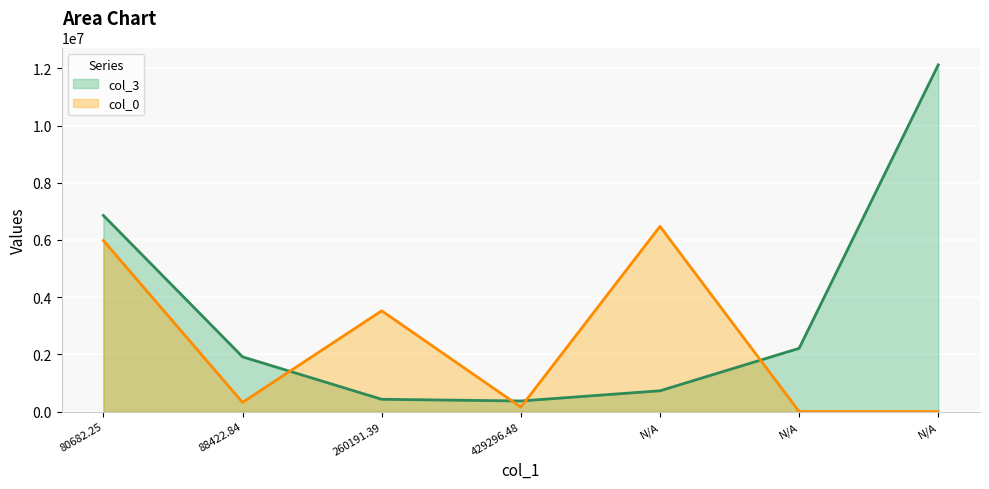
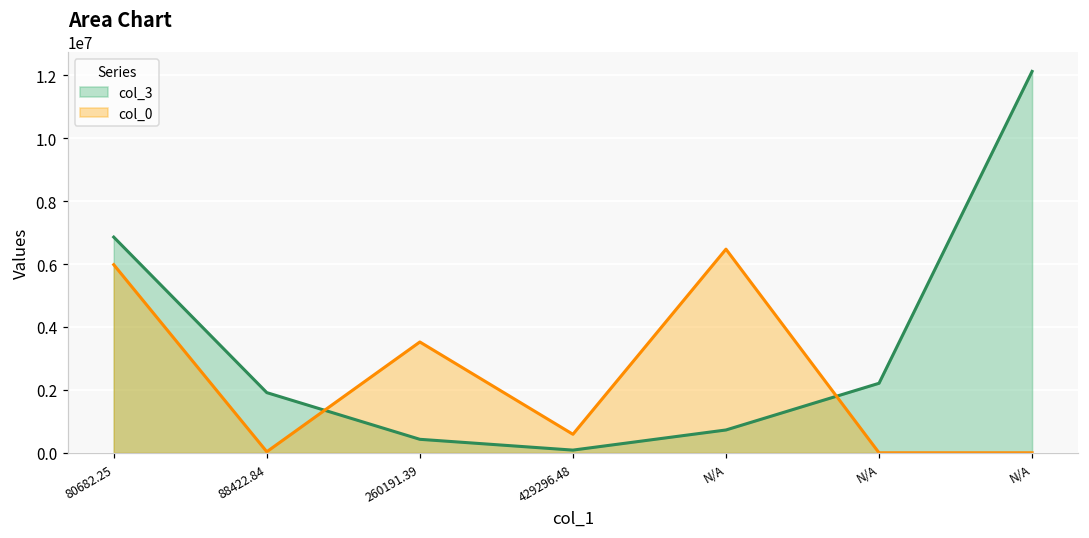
col_0, 88422.84: 300000 -> 0
col_3, 429296.48: 400000 -> 100000
col_0, 429296.48: 200000 -> 600000
